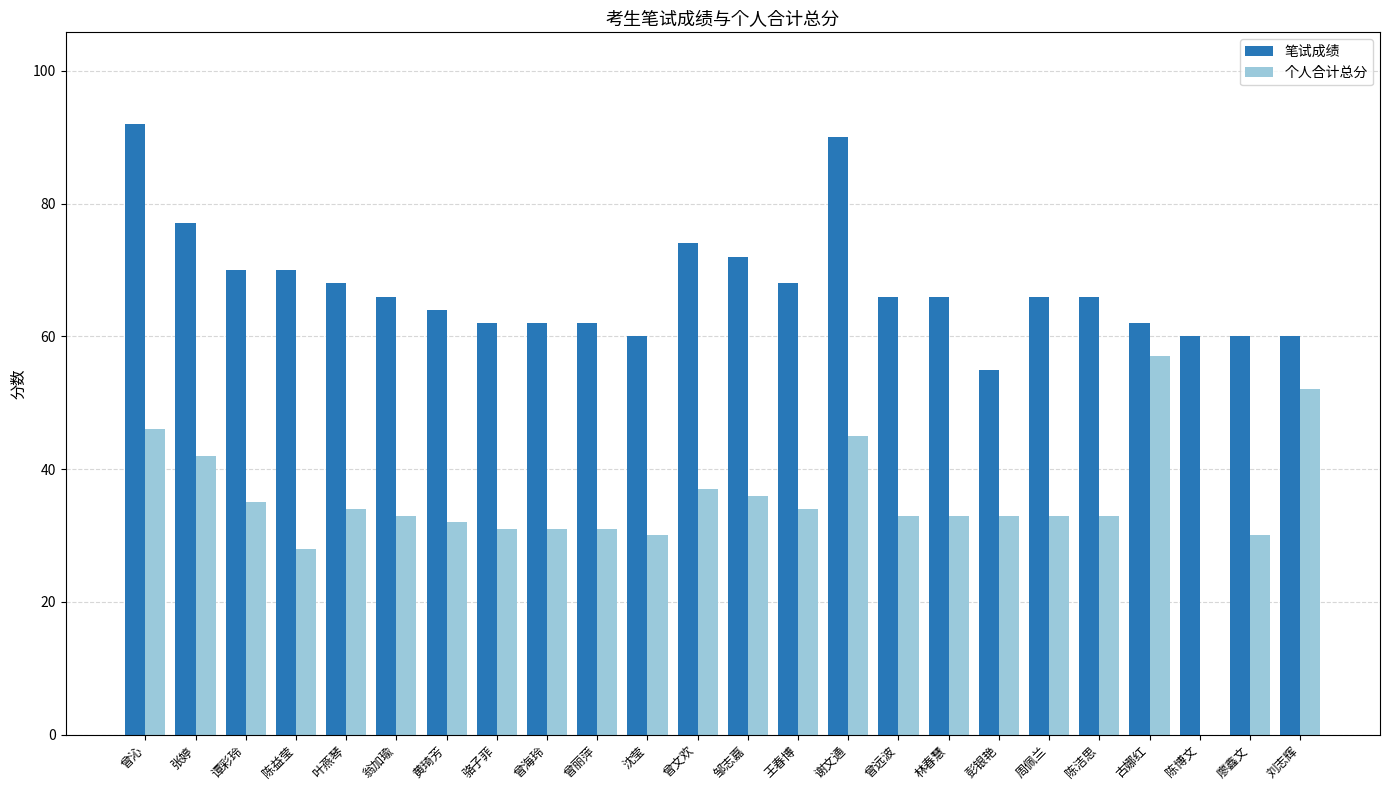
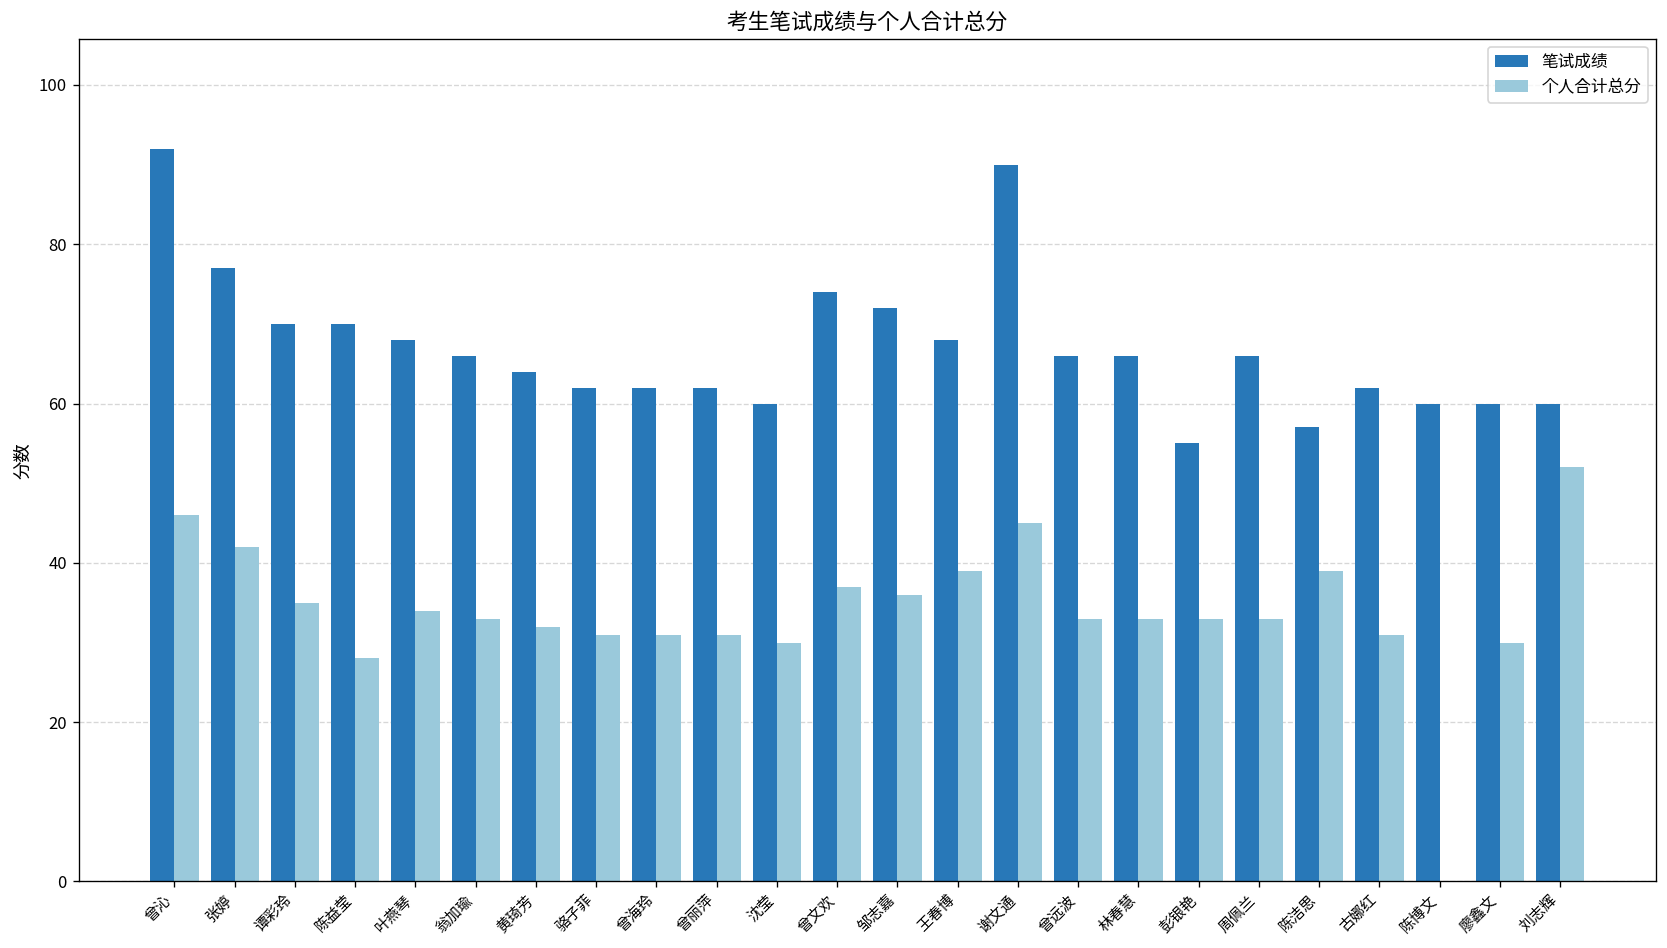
个人合计总分, 王春博: 34 -> 39
笔试成绩, 陈洁思: 66 -> 57
个人合计总分, 陈洁思: 33 -> 39
个人合计总分, 古娜红: 57 -> 31
